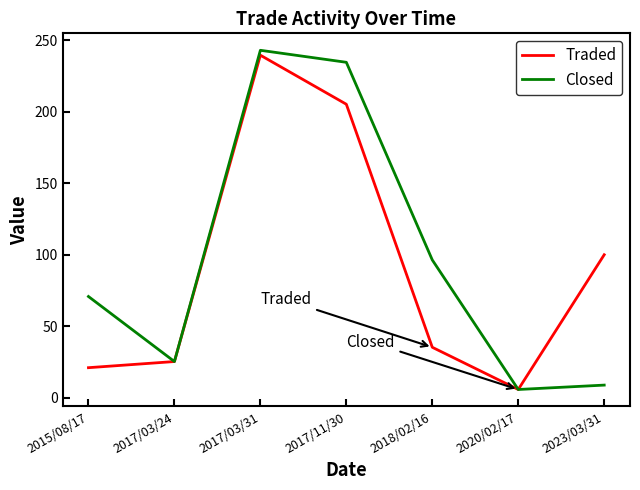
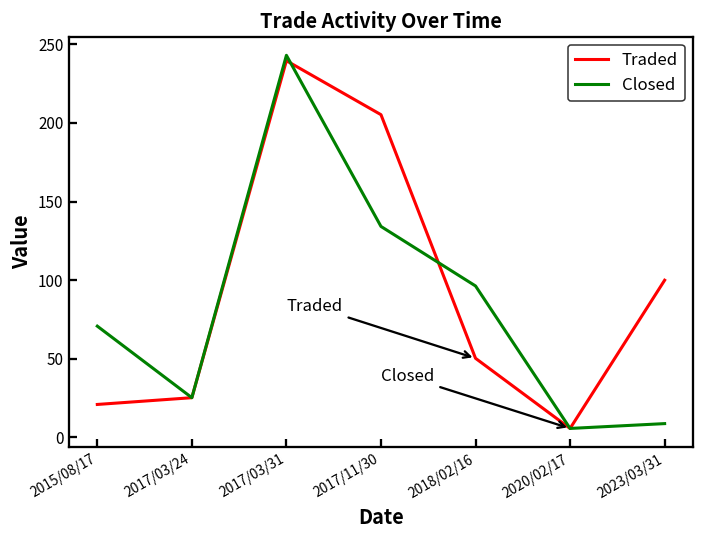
Closed, 2017/11/30: 235 -> 134
Traded, 2018/02/16: 35 -> 50
